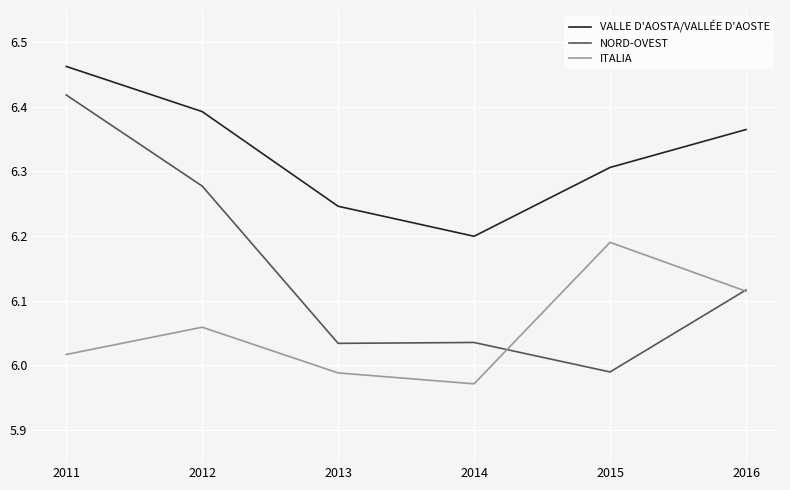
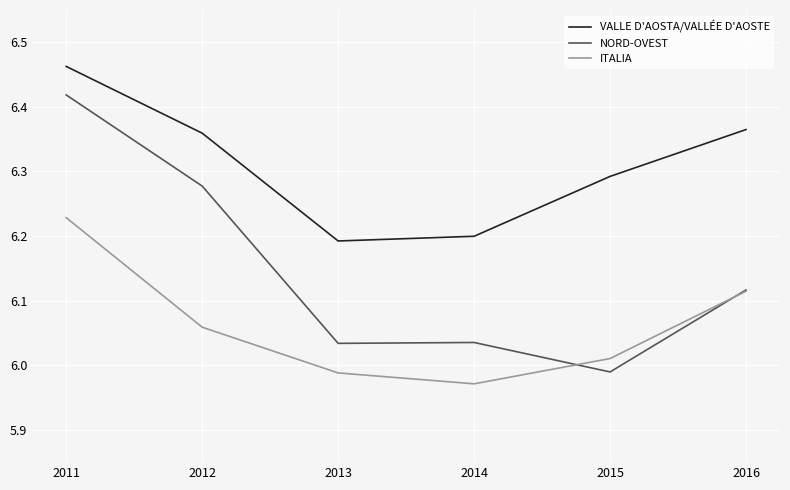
ITALIA, 2011: 6.02 -> 6.23
VALLE D'AOSTA/VALLÉE D'AOSTE, 2012: 6.39 -> 6.36
VALLE D'AOSTA/VALLÉE D'AOSTE, 2013: 6.25 -> 6.19
VALLE D'AOSTA/VALLÉE D'AOSTE, 2015: 6.31 -> 6.29
ITALIA, 2015: 6.19 -> 6.01
